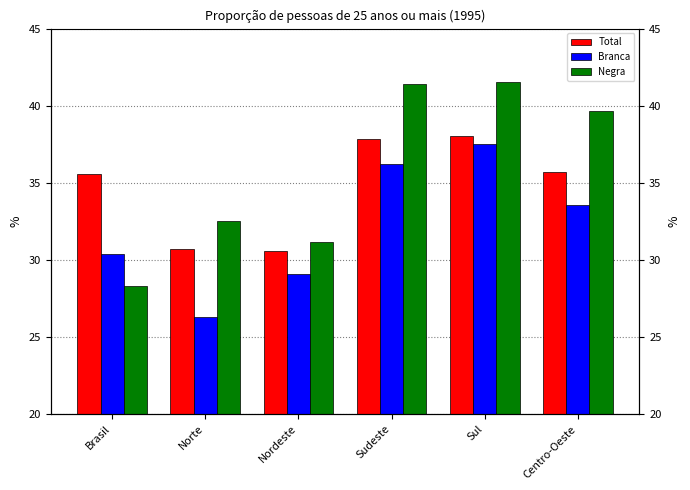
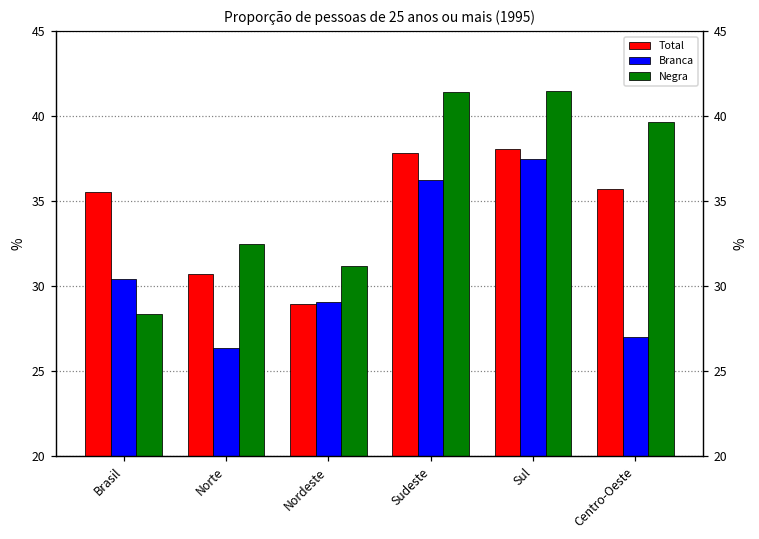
Total, Nordeste: 30.6 -> 28.9
Branca, Centro-Oeste: 33.6 -> 27.0
